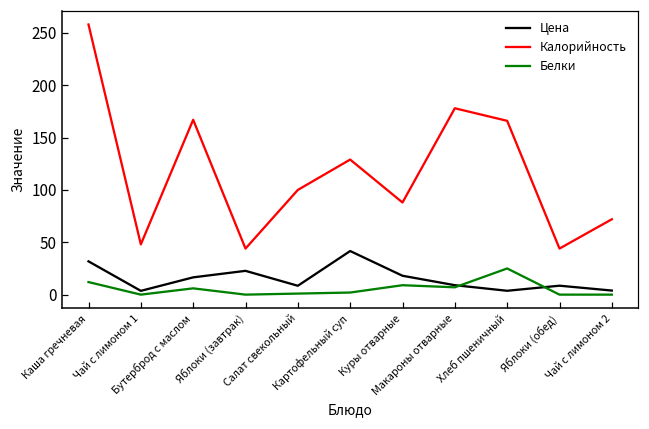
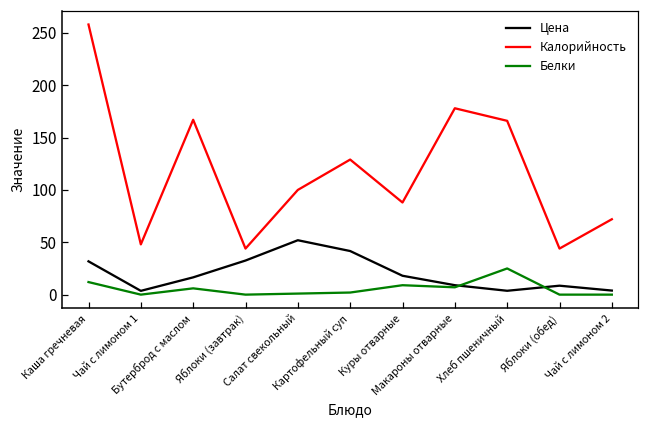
Цена, Яблоки (завтрак): 20 -> 30
Цена, Салат свекольный: 10 -> 50
